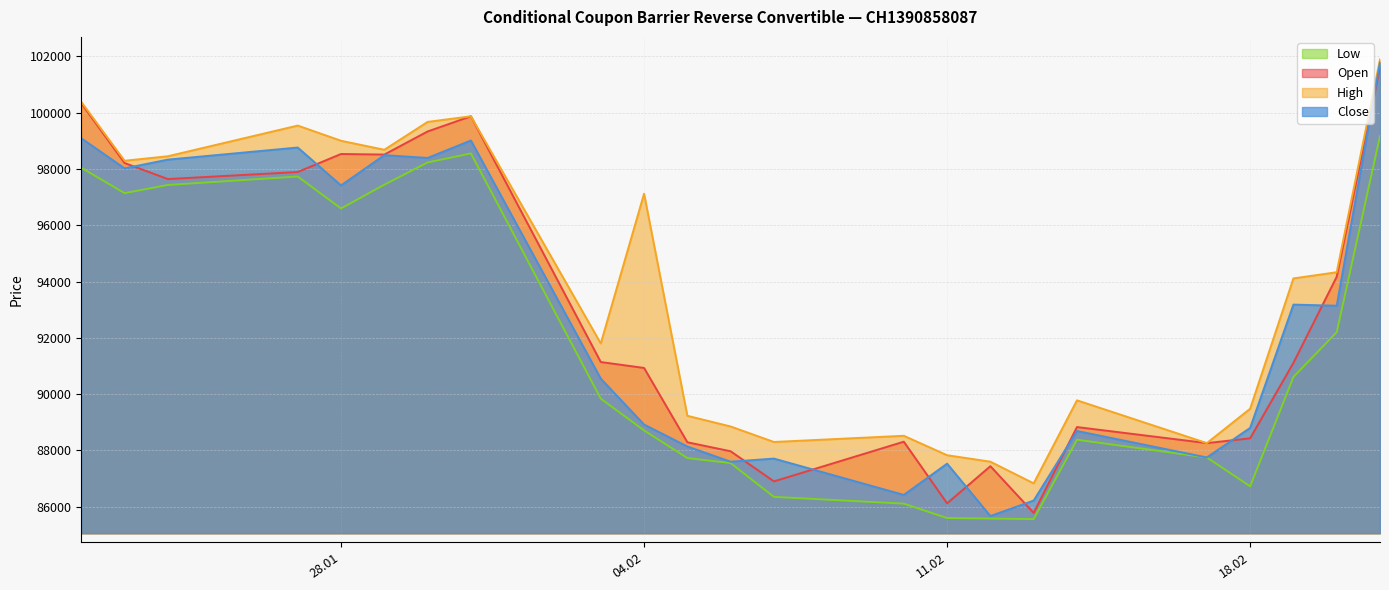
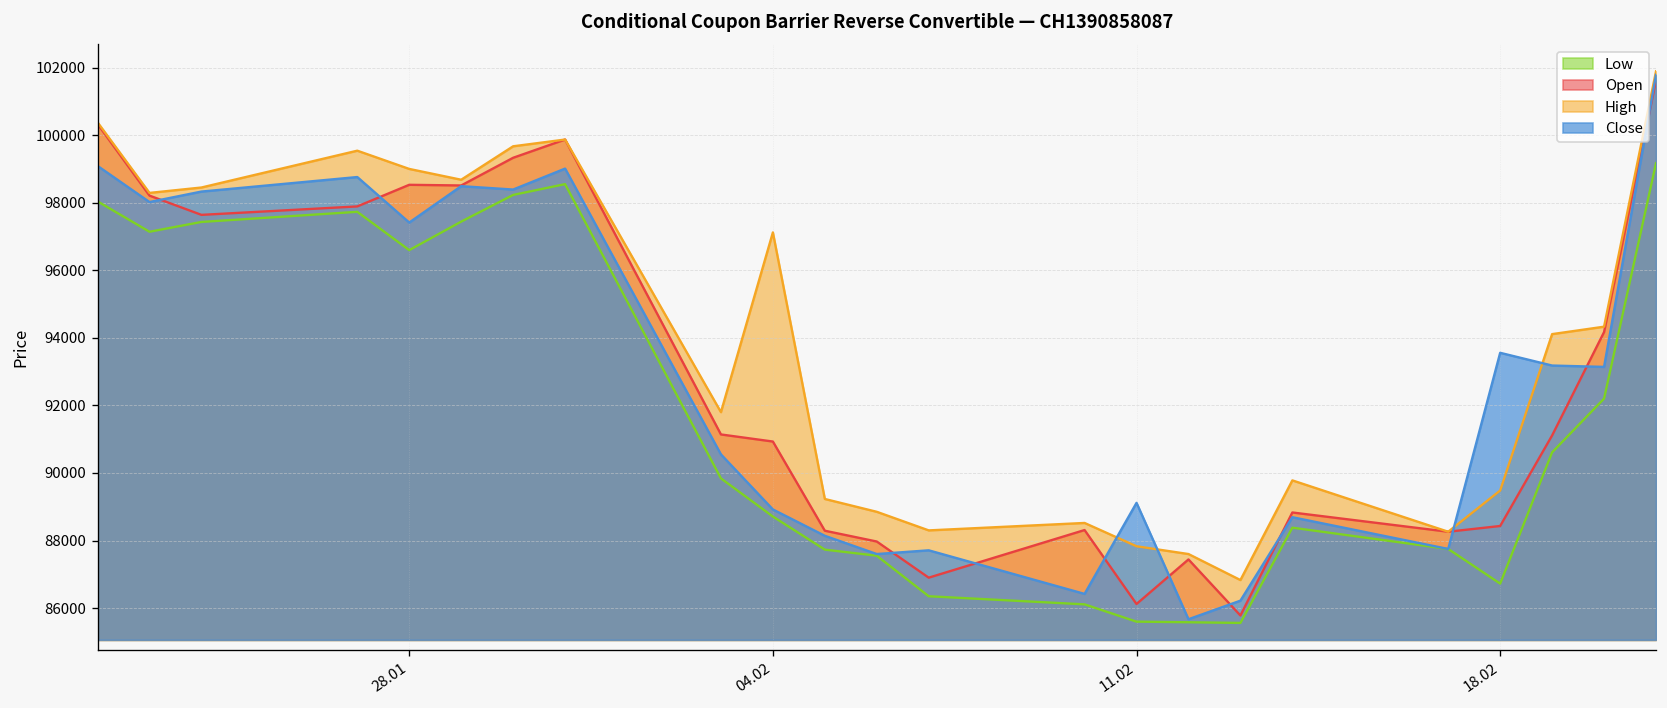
Close, 11.02: 87500 -> 89100
Close, 18.02: 88800 -> 93600
